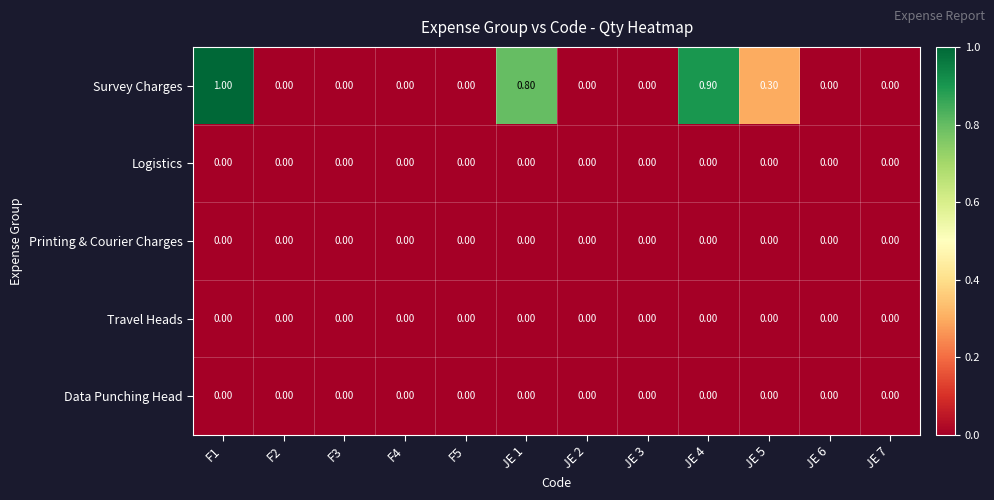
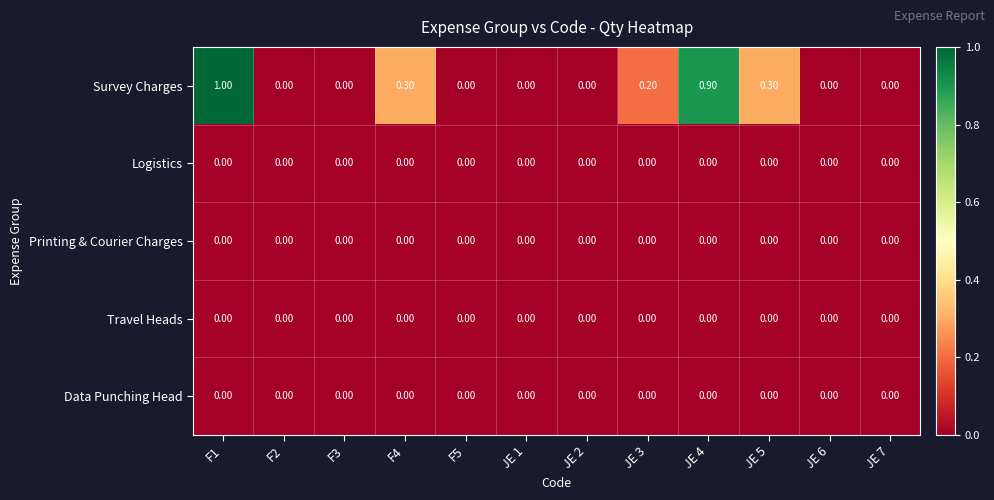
Survey Charges, F4: 0.00 -> 0.30
Survey Charges, JE 1: 0.80 -> 0.00
Survey Charges, JE 3: 0.00 -> 0.20
